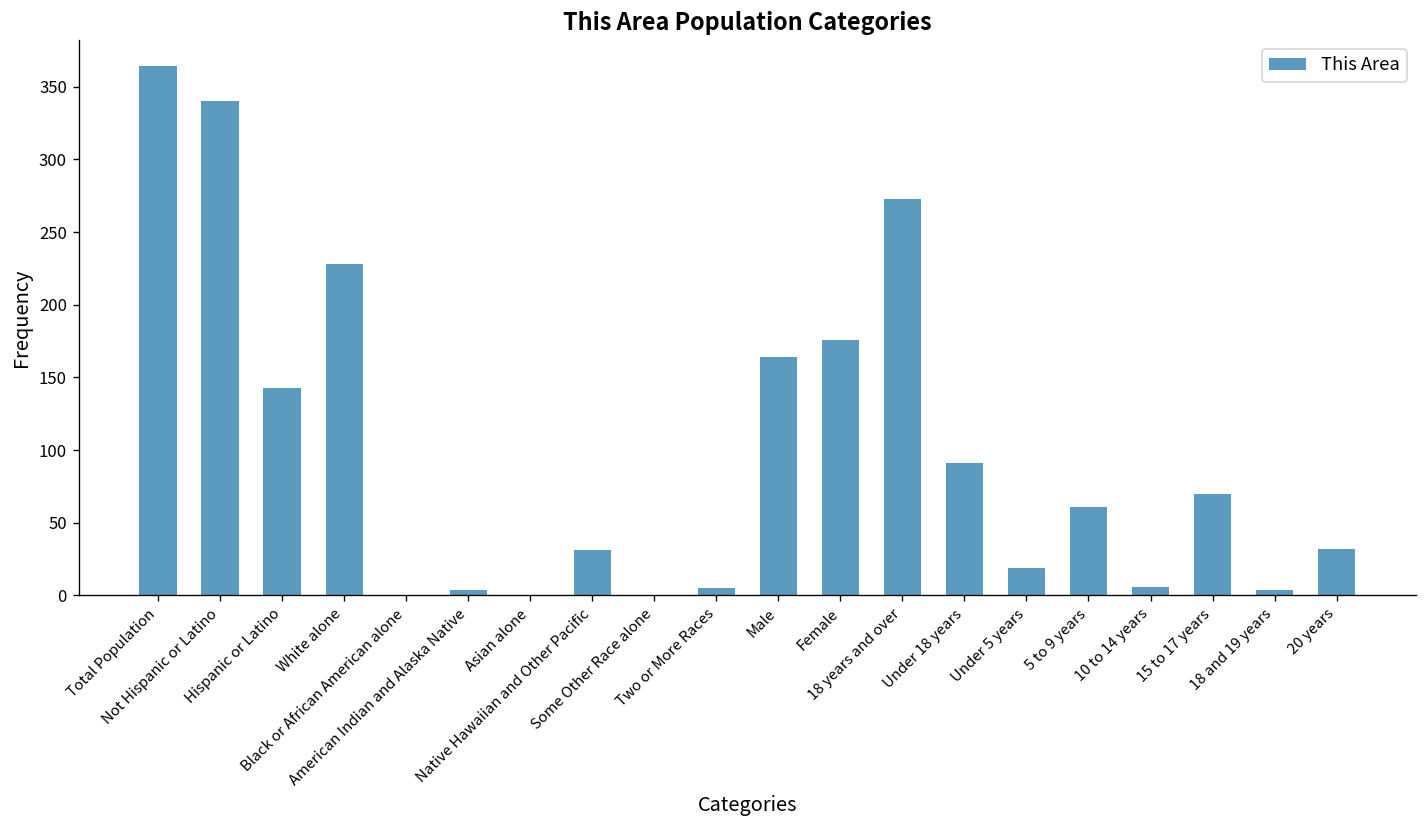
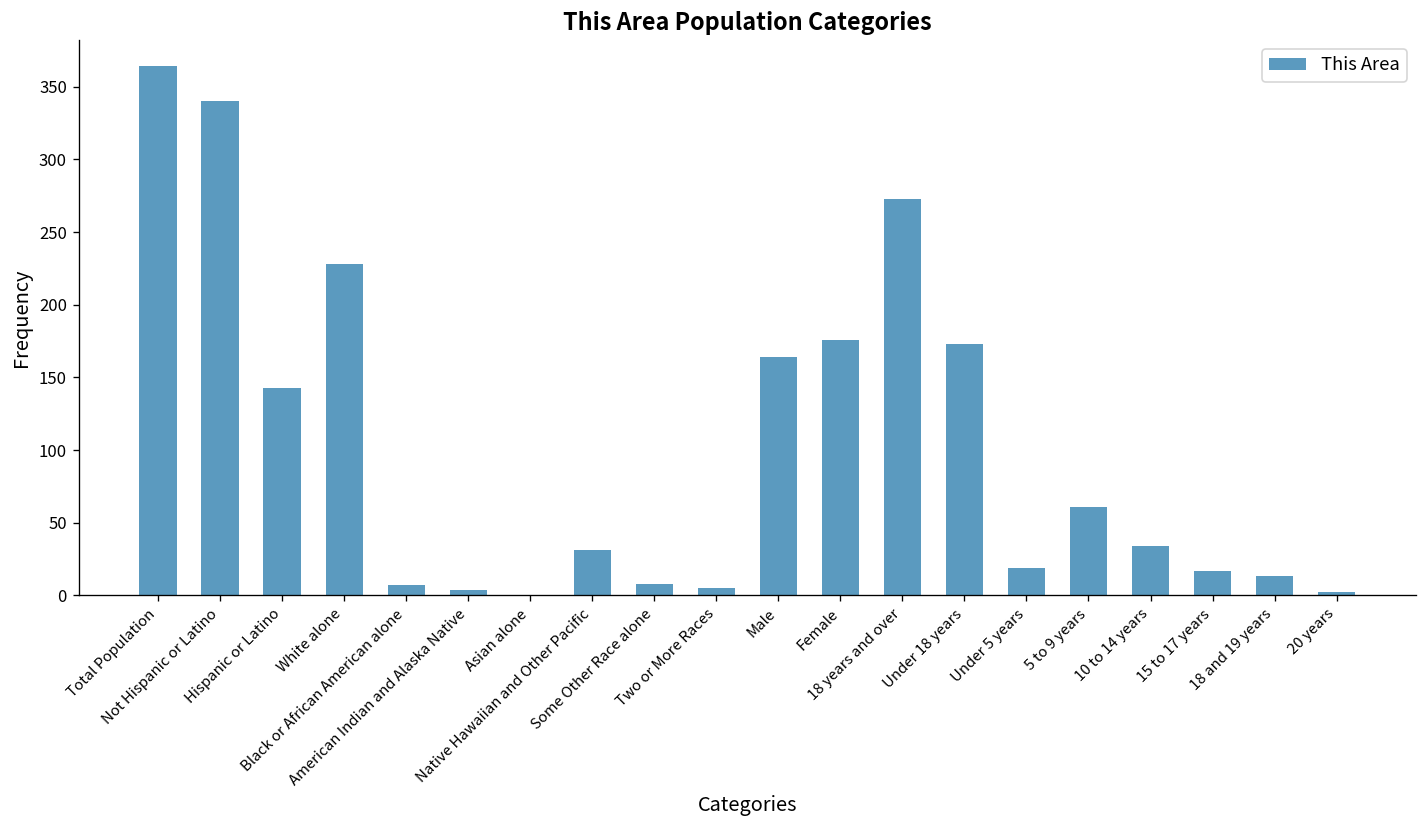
Black or African American alone: 0 -> 7
Some Other Race alone: 0 -> 8
Under 18 years: 91 -> 173
10 to 14 years: 6 -> 34
15 to 17 years: 70 -> 17
18 and 19 years: 4 -> 13
20 years: 32 -> 2
